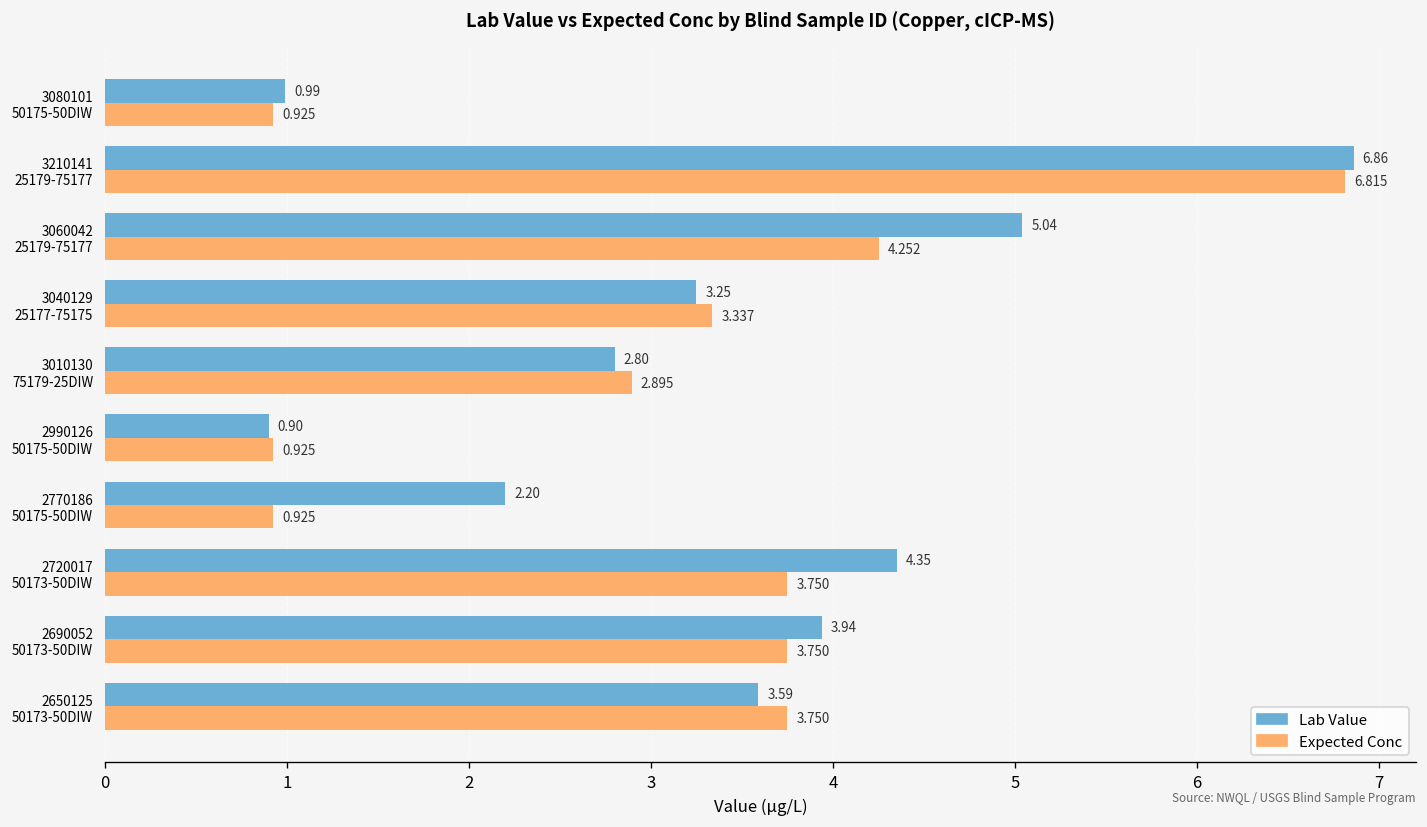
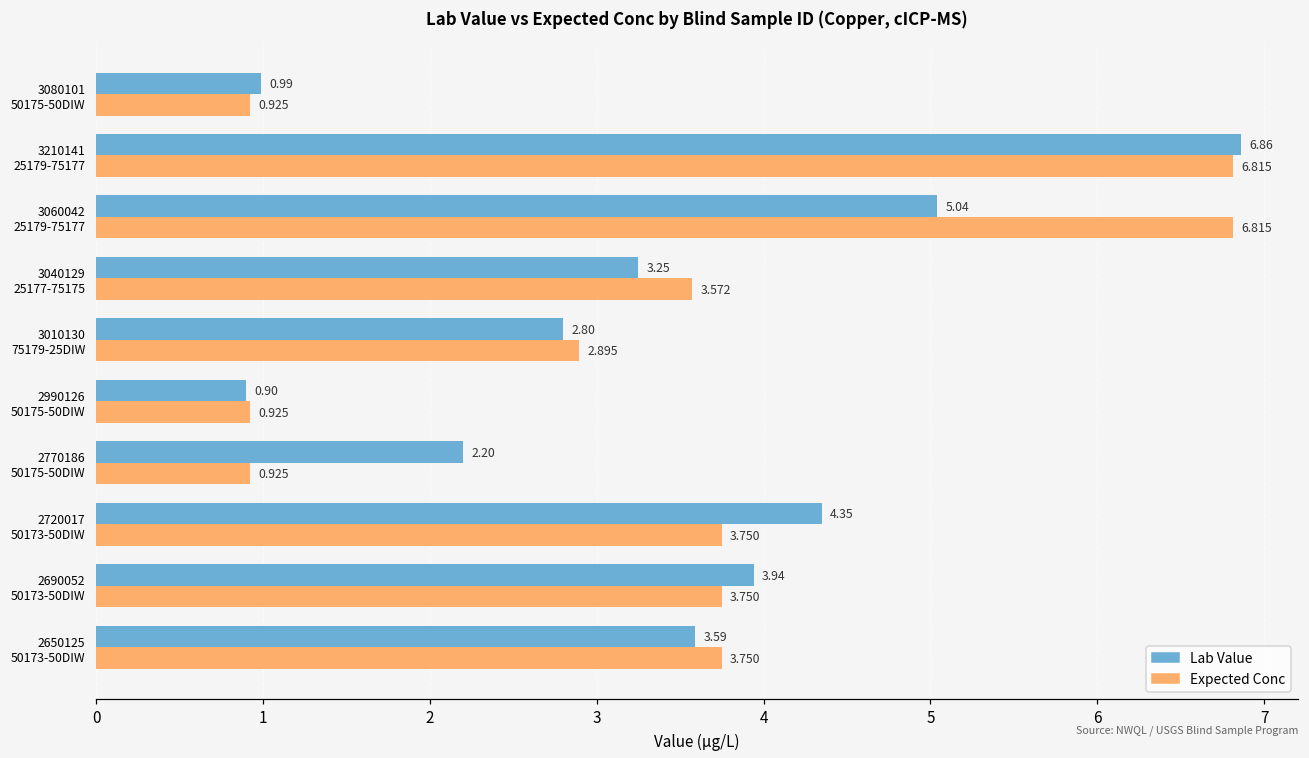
Expected Conc, 3060042 25179-75177: 4.252 -> 6.815
Expected Conc, 3040129 25177-75175: 3.337 -> 3.572
